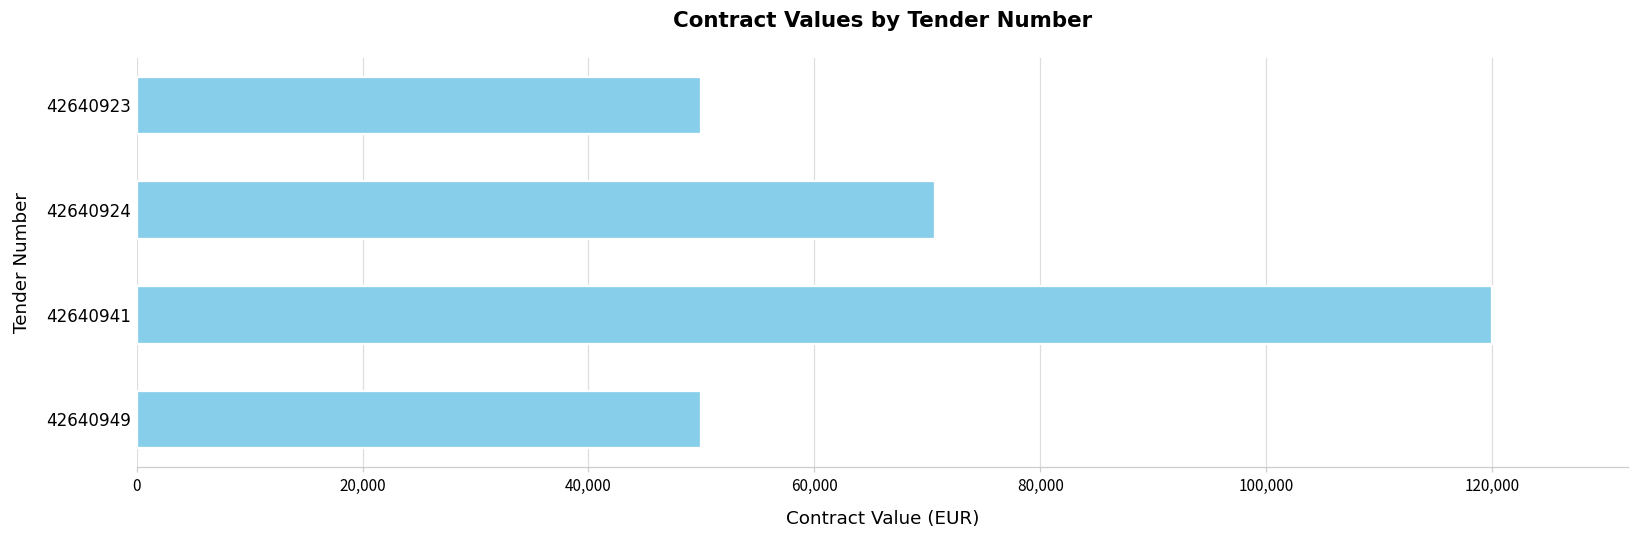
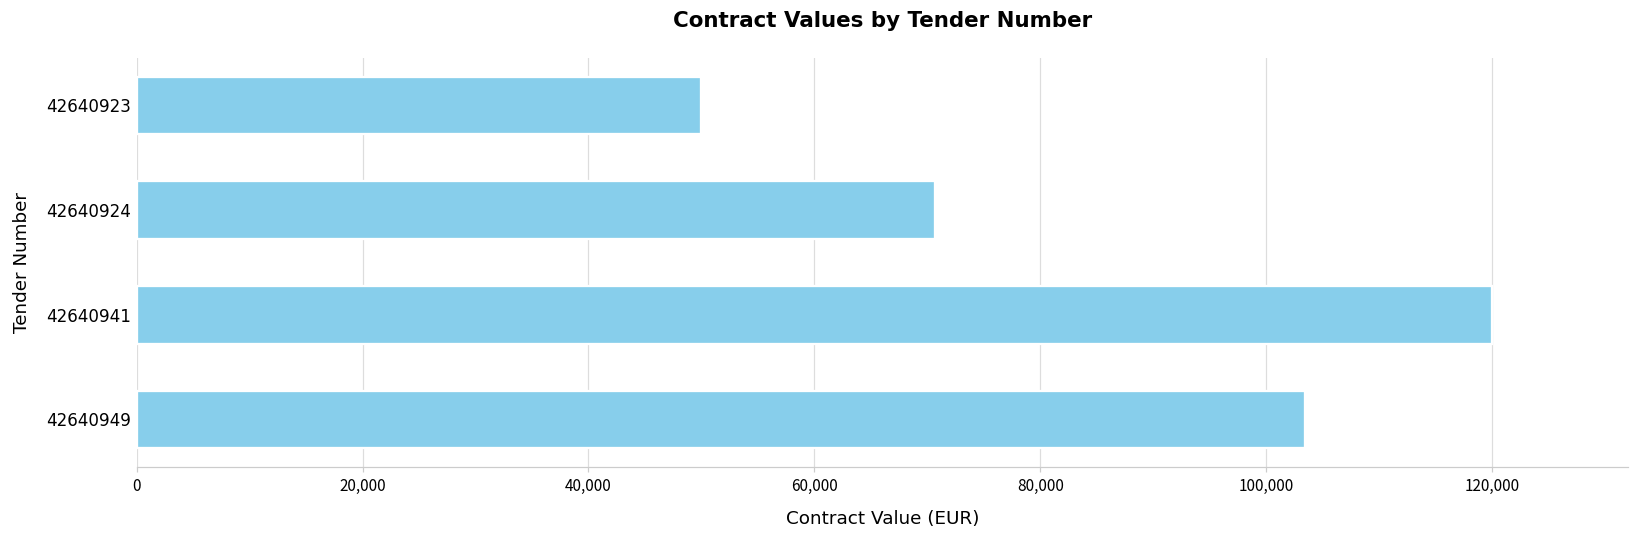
42640949: 50,000 -> 103,400
